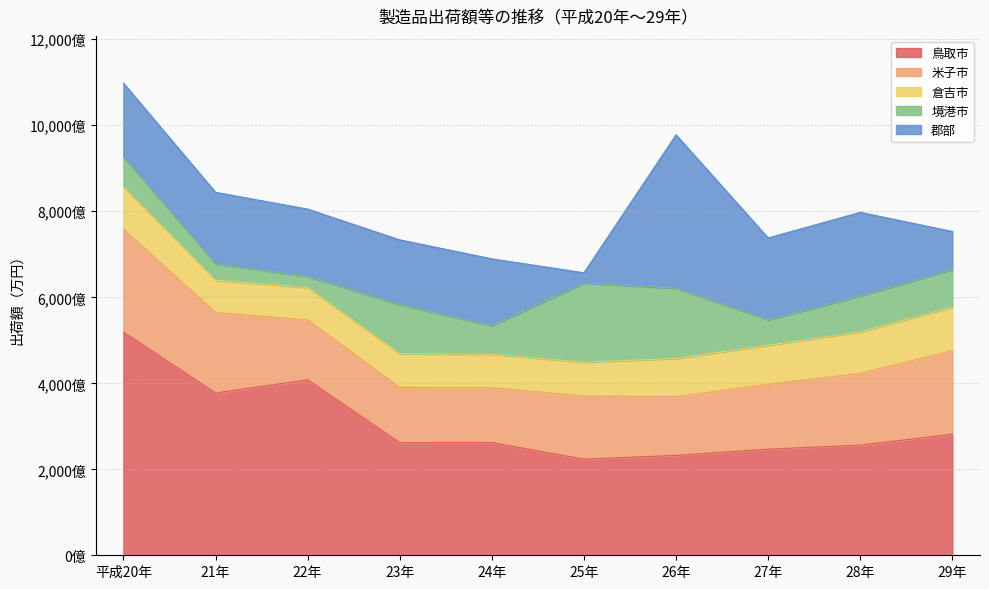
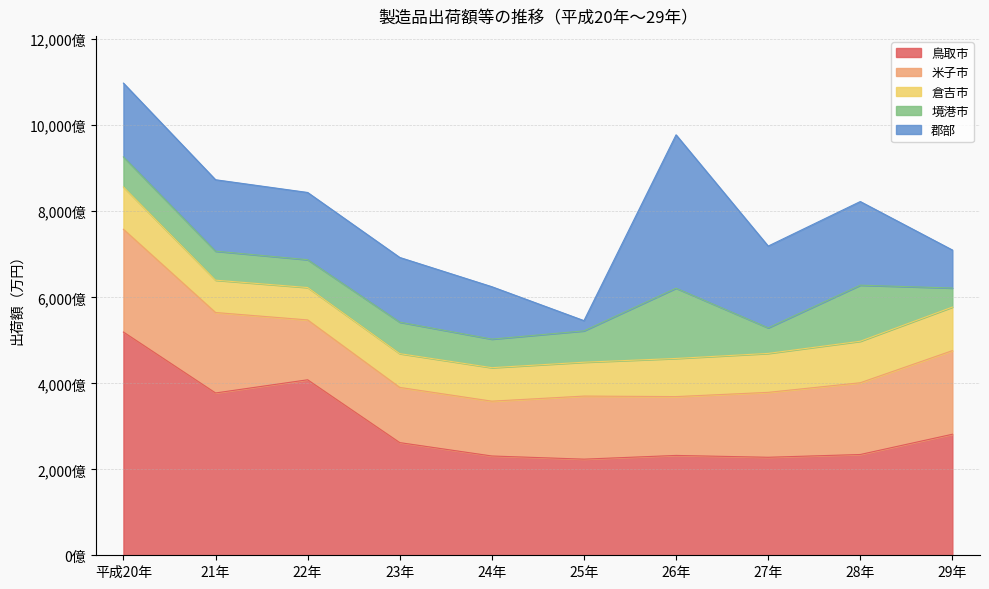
境港市, 21年: 400億 -> 700億
境港市, 22年: 300億 -> 600億
境港市, 23年: 1,100億 -> 700億
鳥取市, 24年: 2,600億 -> 2,300億
郡部, 24年: 1,600億 -> 1,200億
境港市, 25年: 1,800億 -> 700億
鳥取市, 27年: 2,500億 -> 2,300億
鳥取市, 28年: 2,600億 -> 2,300億
境港市, 28年: 800億 -> 1,300億
境港市, 29年: 900億 -> 400億
